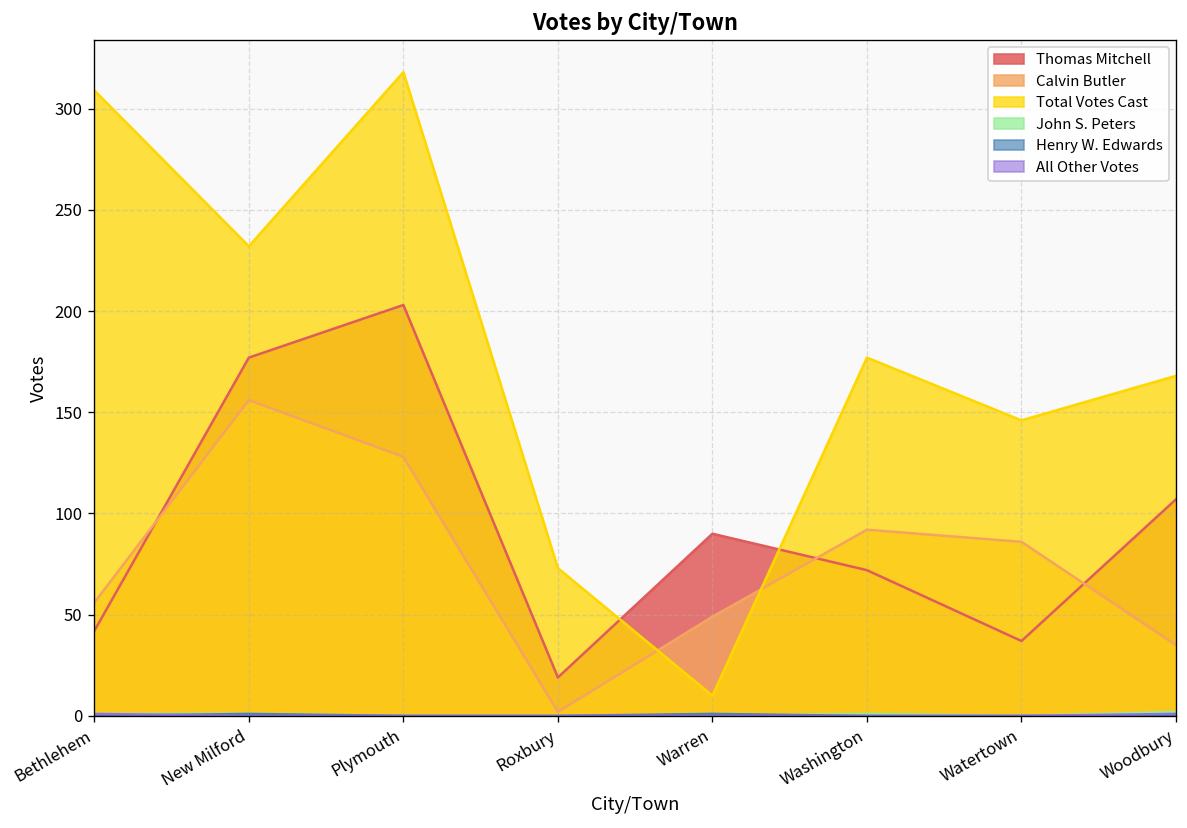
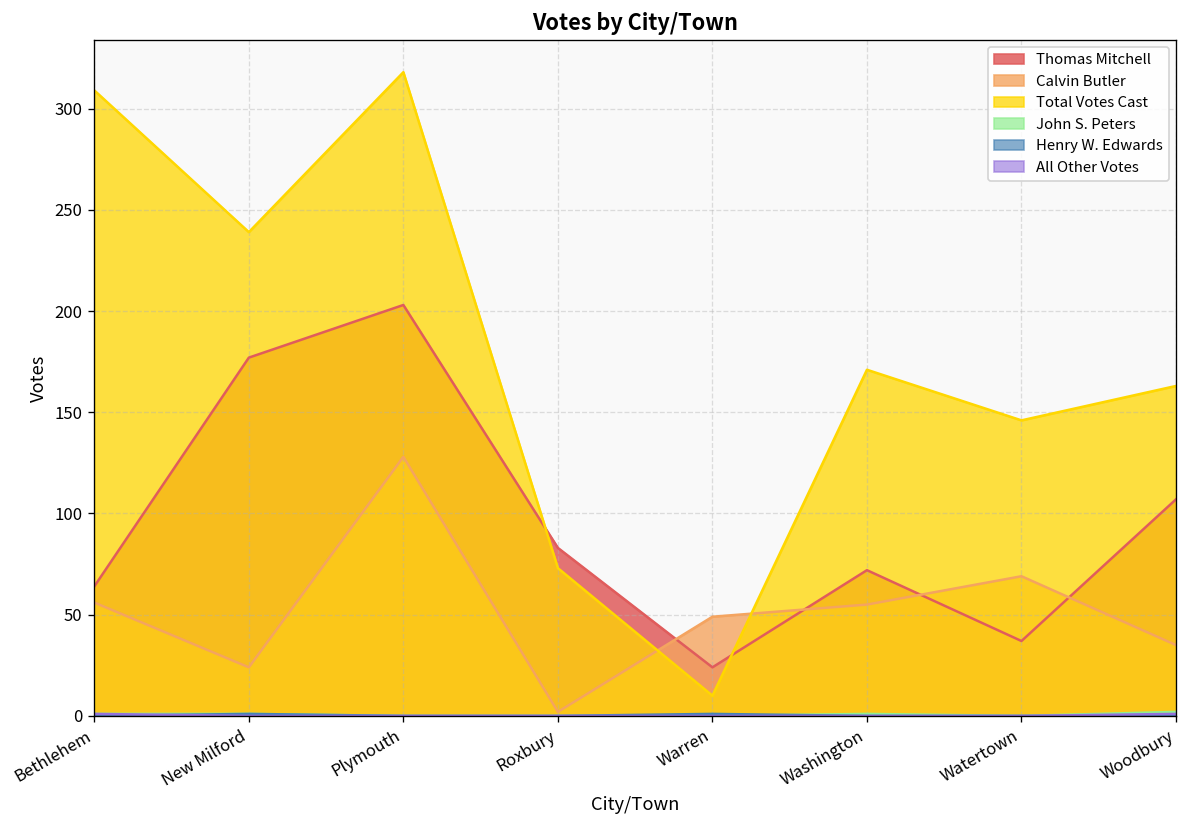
Thomas Mitchell, Bethlehem: 42 -> 64
Calvin Butler, New Milford: 156 -> 24
Total Votes Cast, New Milford: 232 -> 239
Thomas Mitchell, Roxbury: 19 -> 83
Thomas Mitchell, Warren: 90 -> 24
Calvin Butler, Washington: 92 -> 55
Total Votes Cast, Washington: 177 -> 171
Calvin Butler, Watertown: 86 -> 69
Total Votes Cast, Woodbury: 168 -> 163
